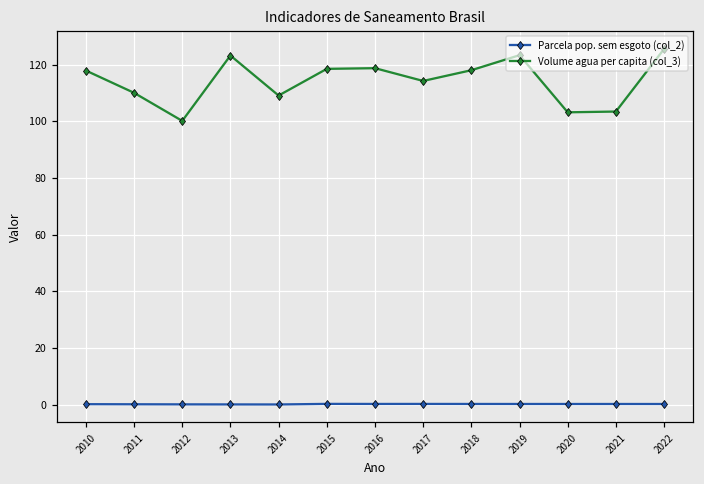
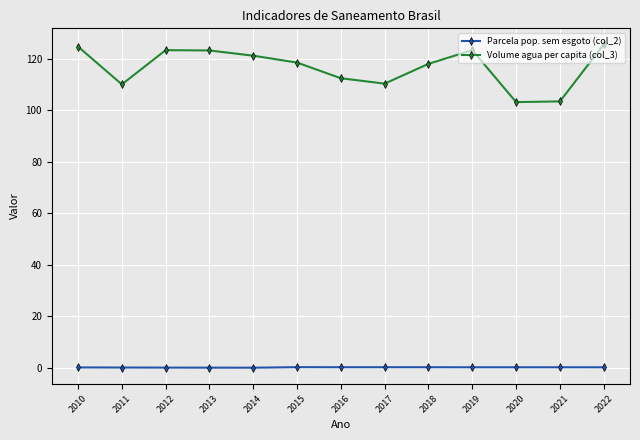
Volume agua per capita (col_3), 2010: 118 -> 125
Volume agua per capita (col_3), 2012: 100 -> 123
Volume agua per capita (col_3), 2014: 109 -> 121
Volume agua per capita (col_3), 2016: 119 -> 112
Volume agua per capita (col_3), 2017: 114 -> 110
